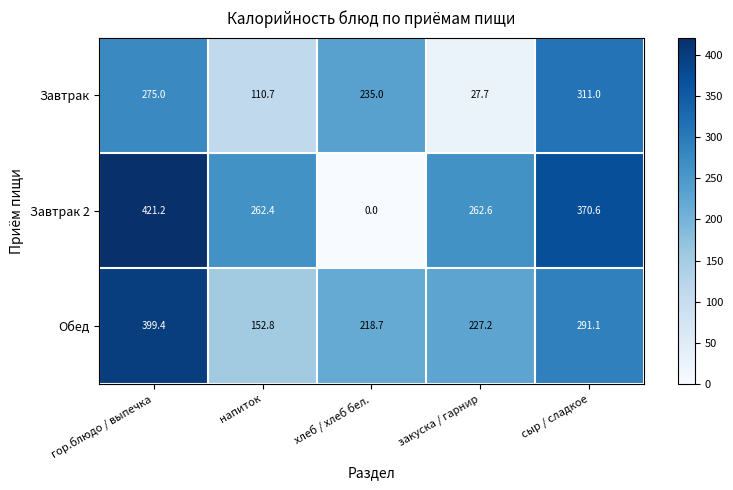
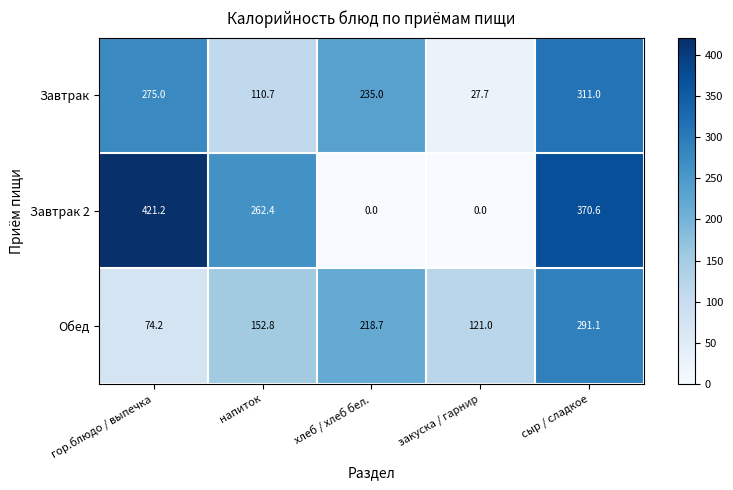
Завтрак 2, закуска / гарнир: 262.6 -> 0.0
Обед, гор.блюдо / выпечка: 399.4 -> 74.2
Обед, закуска / гарнир: 227.2 -> 121.0
